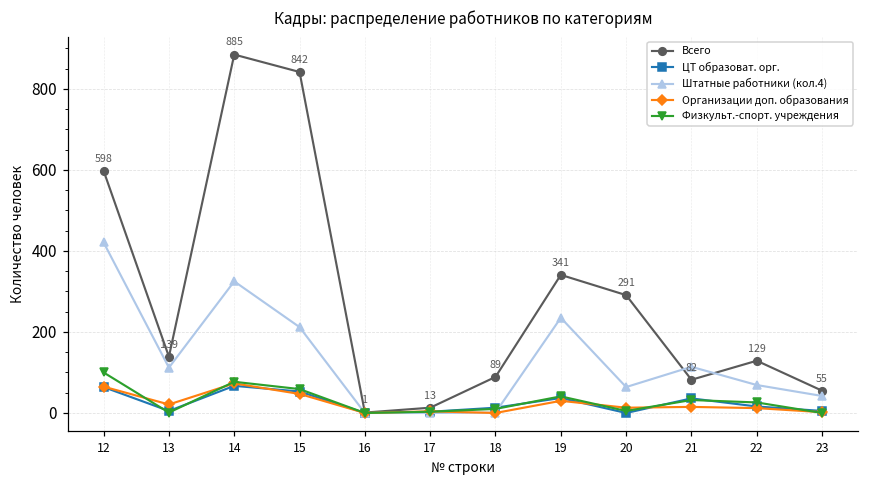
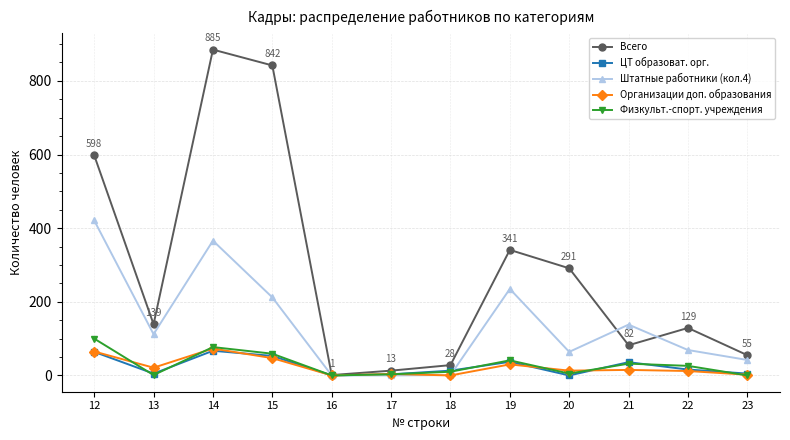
Штатные работники (кол.4), 14: 330 -> 370
Всего, 18: 89 -> 28
Штатные работники (кол.4), 21: 110 -> 140
